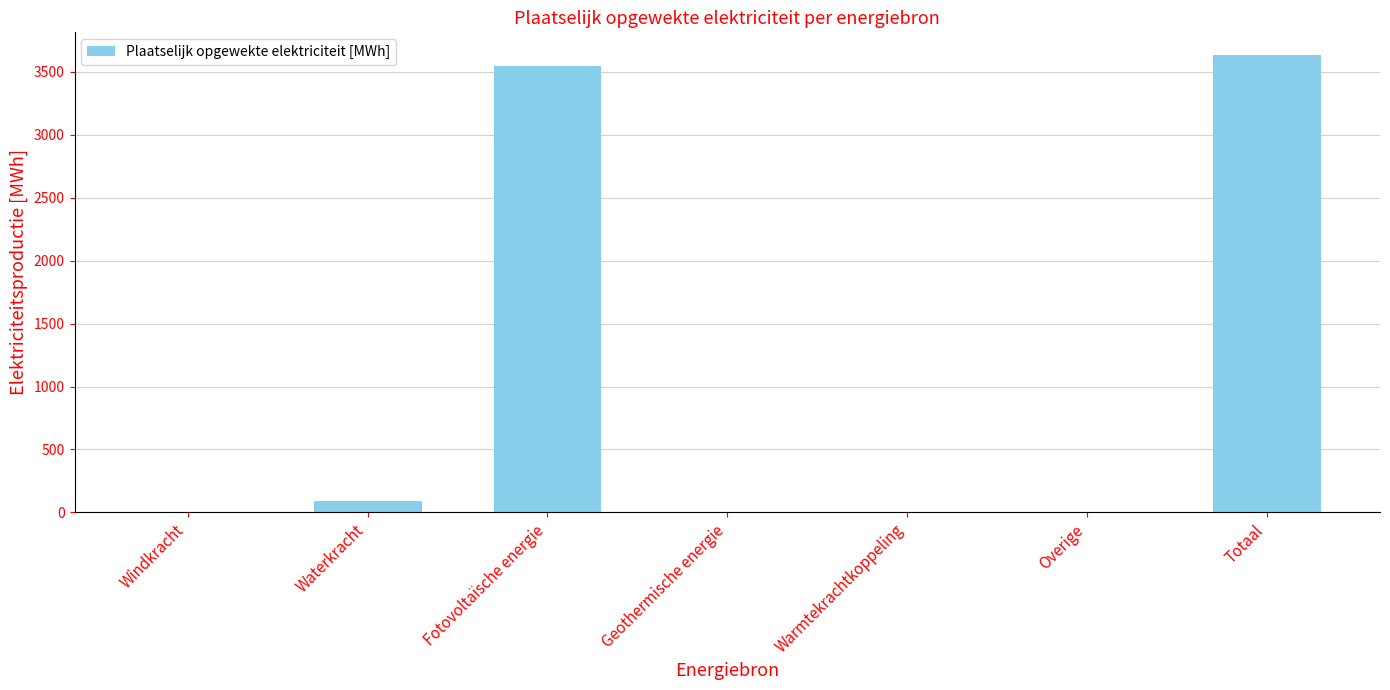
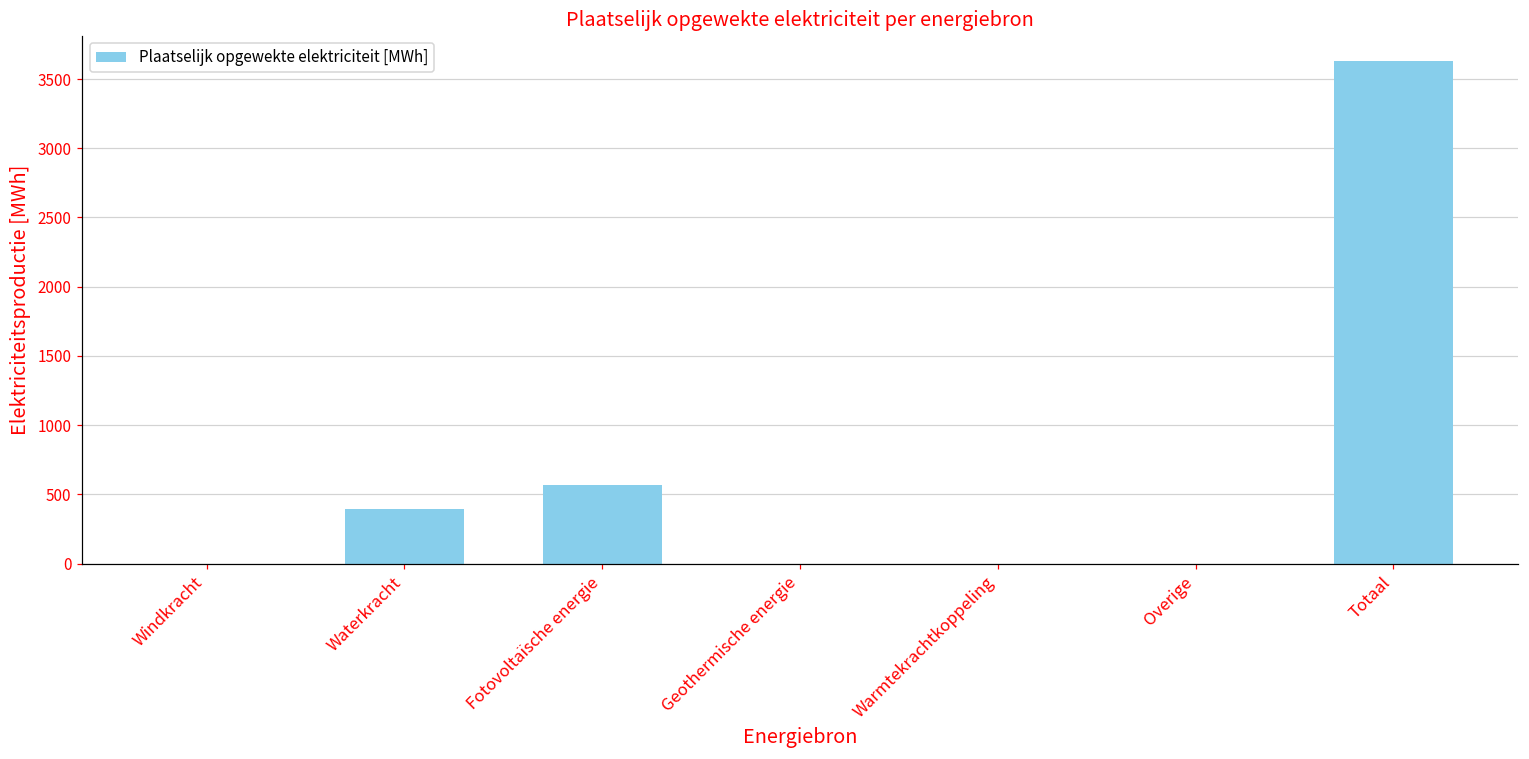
Waterkracht: 90 -> 390
Fotovoltaïsche energie: 3550 -> 570
